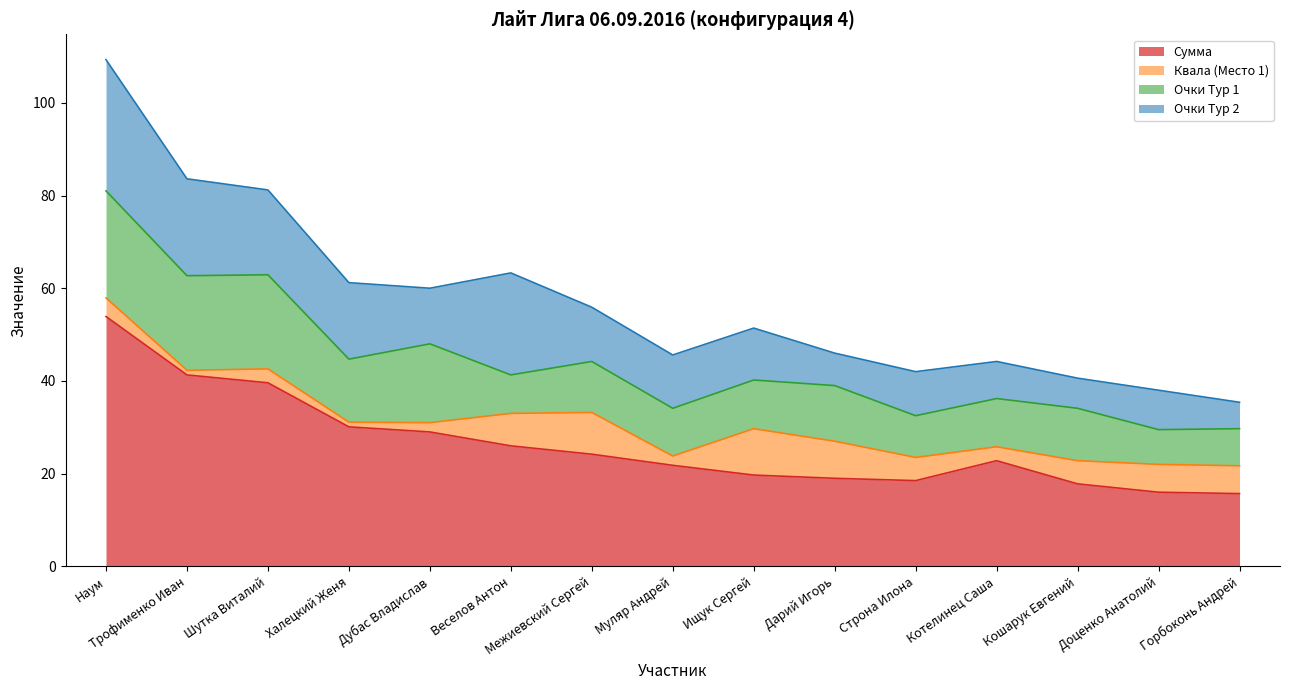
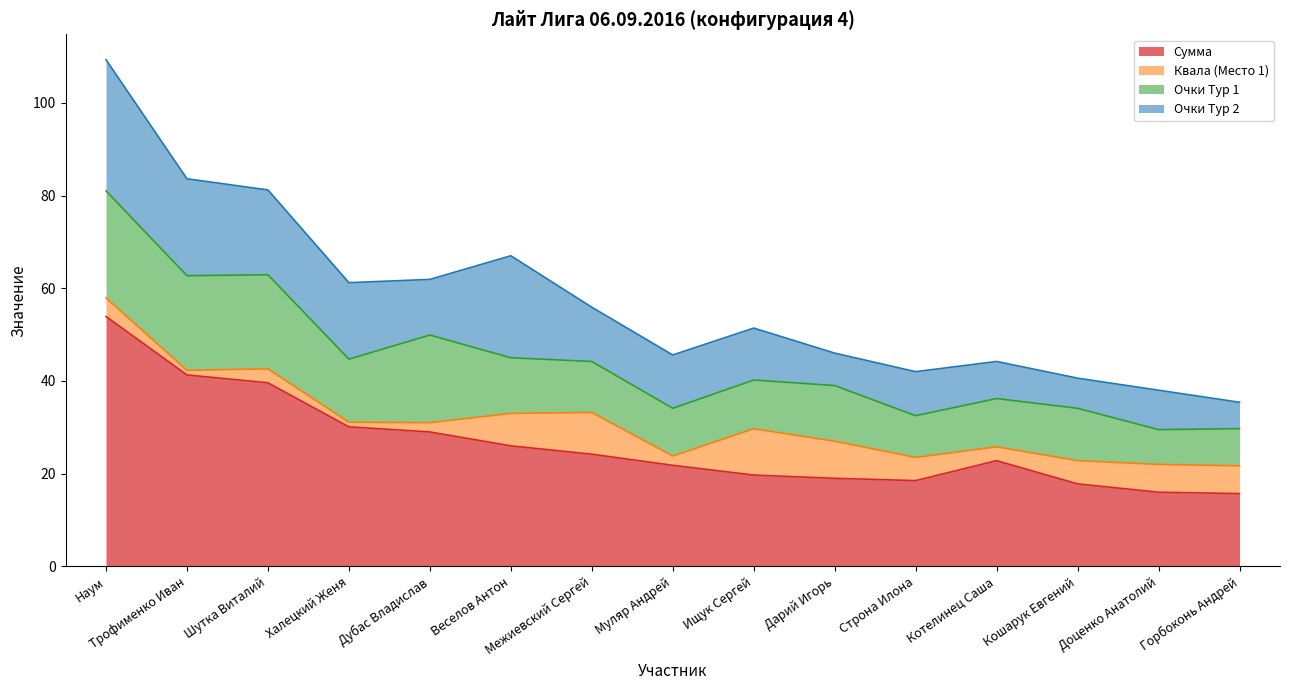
Очки Тур 1, Дубас Владислав: 17 -> 19
Очки Тур 1, Веселов Антон: 8 -> 12
